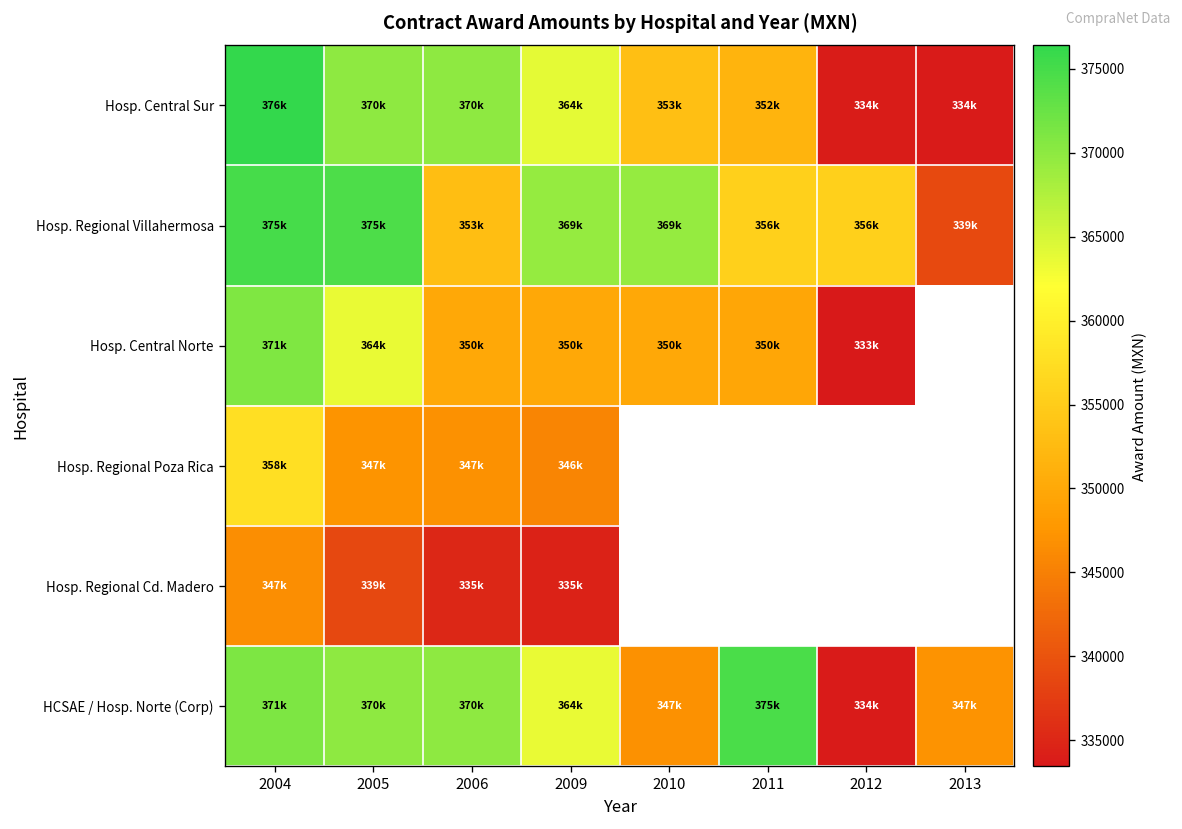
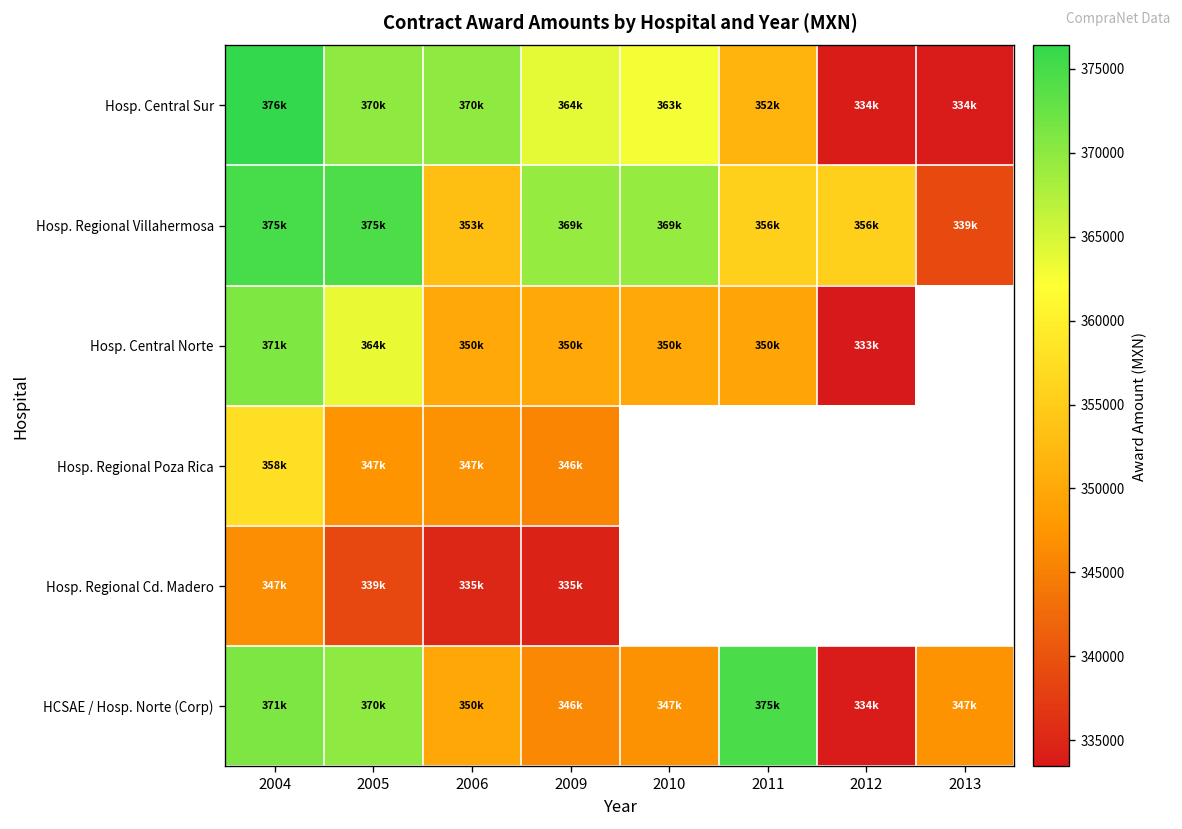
Hosp. Central Sur, 2010: 353k -> 363k
HCSAE / Hosp. Norte (Corp), 2006: 370k -> 350k
HCSAE / Hosp. Norte (Corp), 2009: 364k -> 346k
